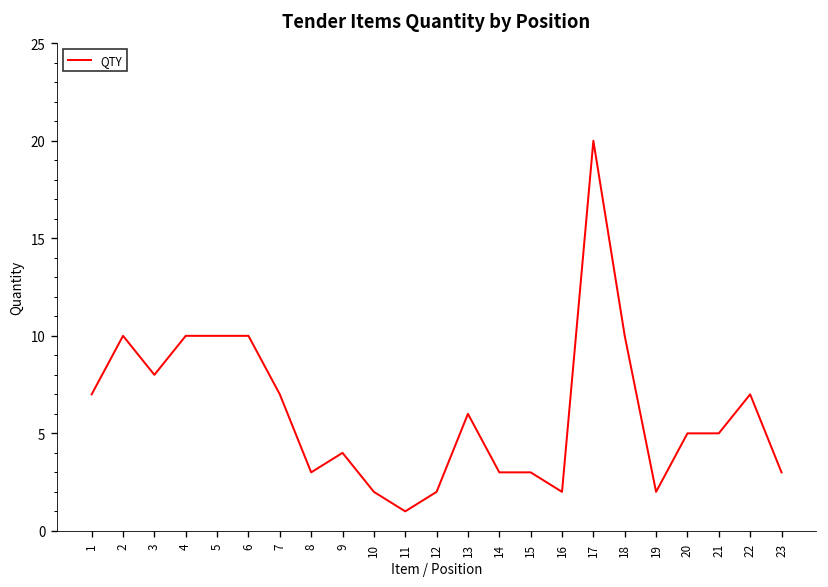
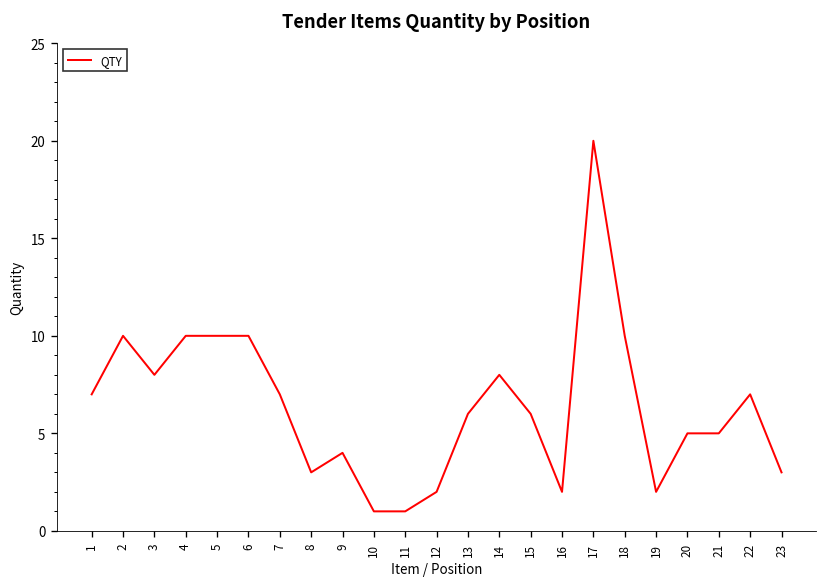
10: 2 -> 1
14: 3 -> 8
15: 3 -> 6
